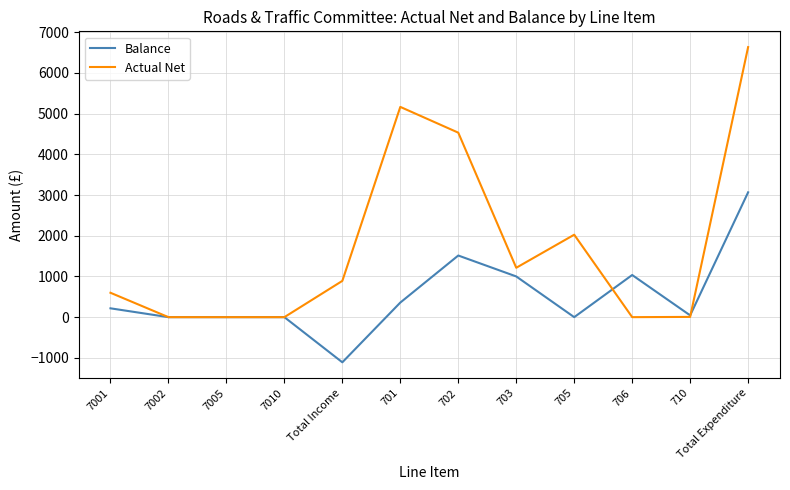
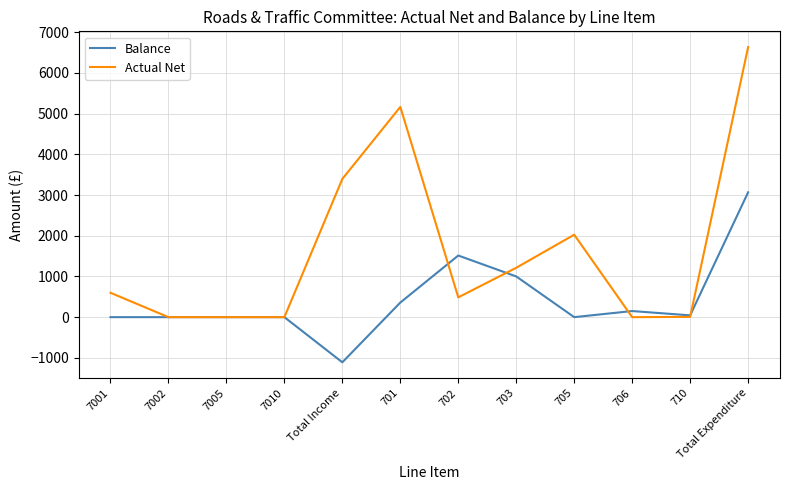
Balance, 7001: 200 -> 0
Actual Net, Total Income: 900 -> 3400
Actual Net, 702: 4500 -> 500
Balance, 706: 1000 -> 200
